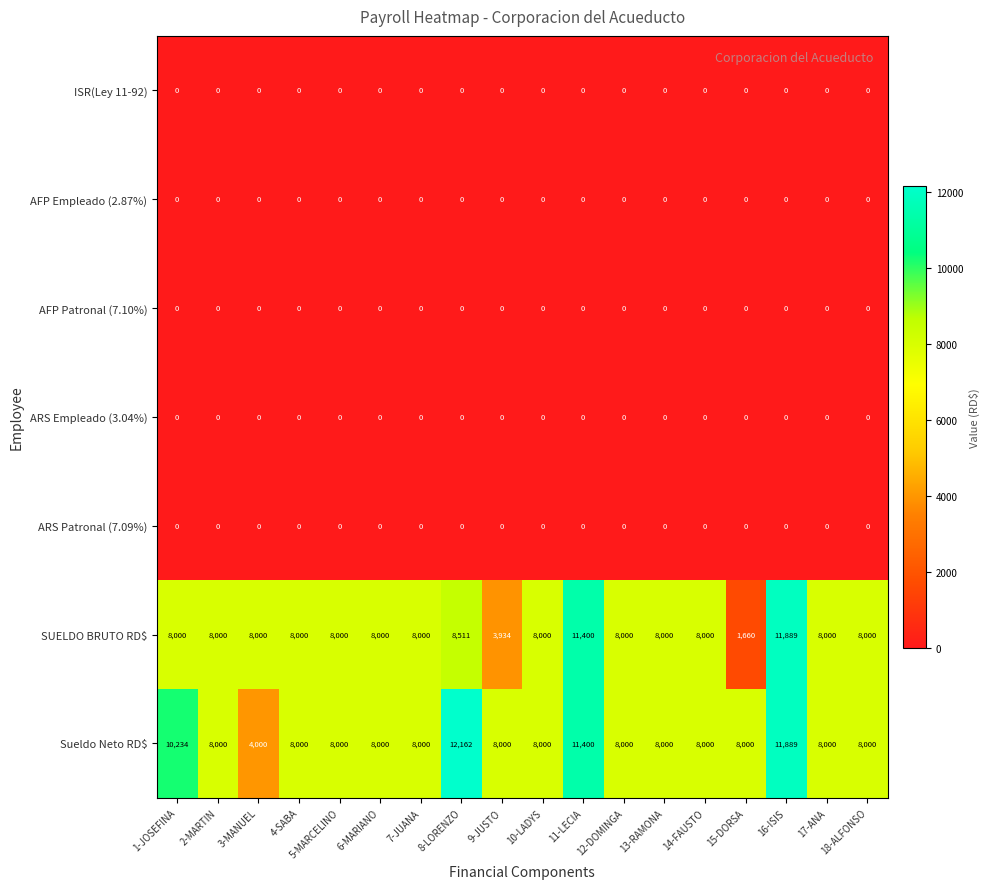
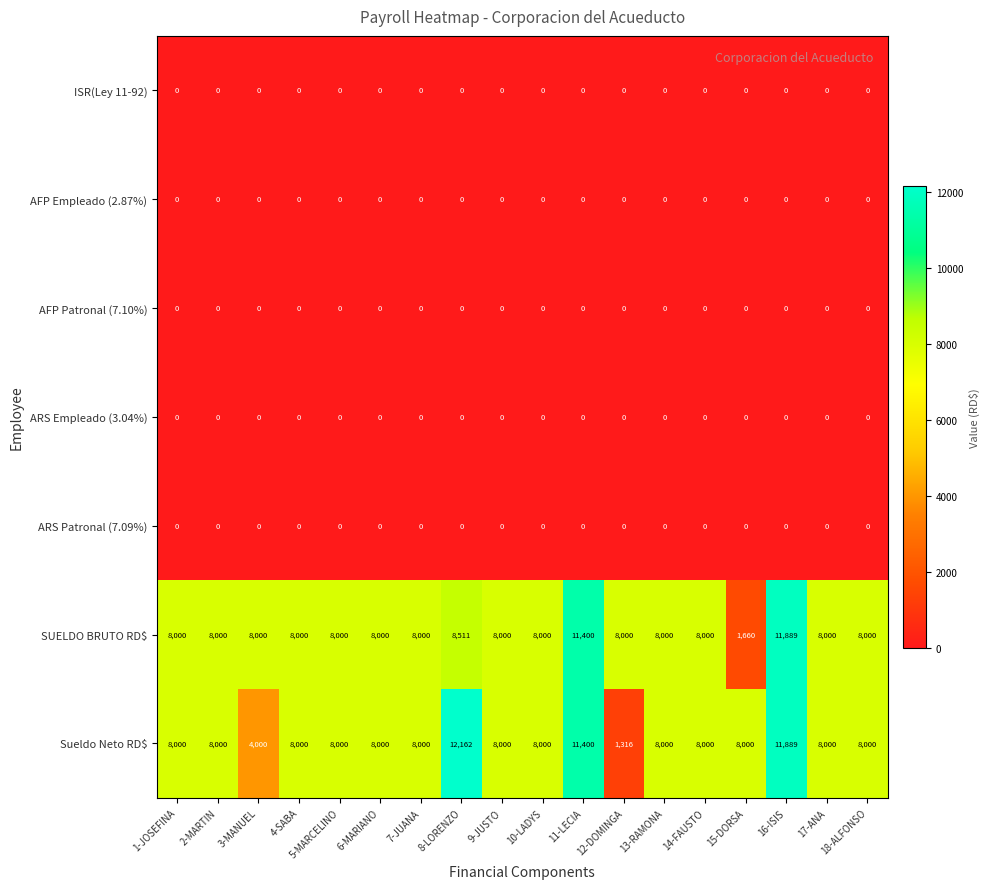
SUELDO BRUTO RD$, 9-JUSTO: 3,934 -> 8,000
Sueldo Neto RD$, 1-JOSEFINA: 10,234 -> 8,000
Sueldo Neto RD$, 12-DOMINGA: 8,000 -> 1,316
